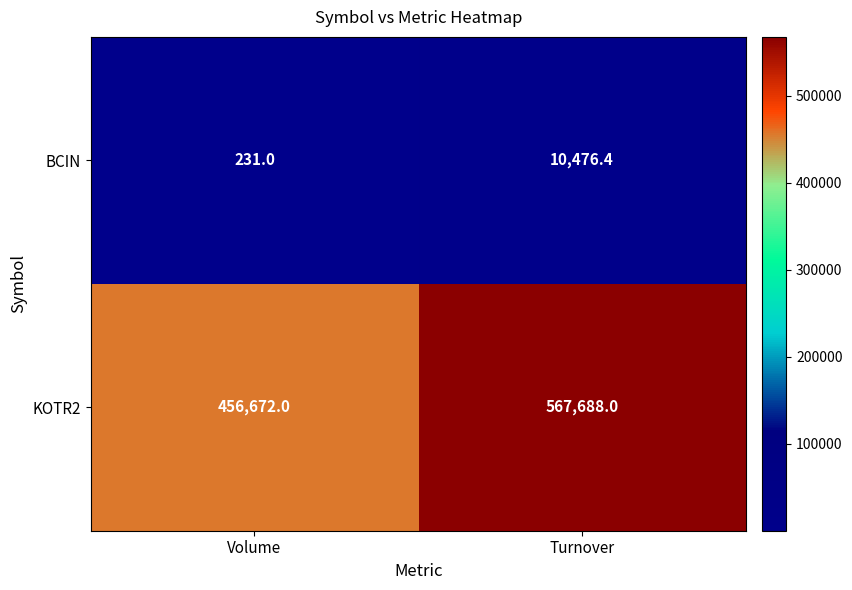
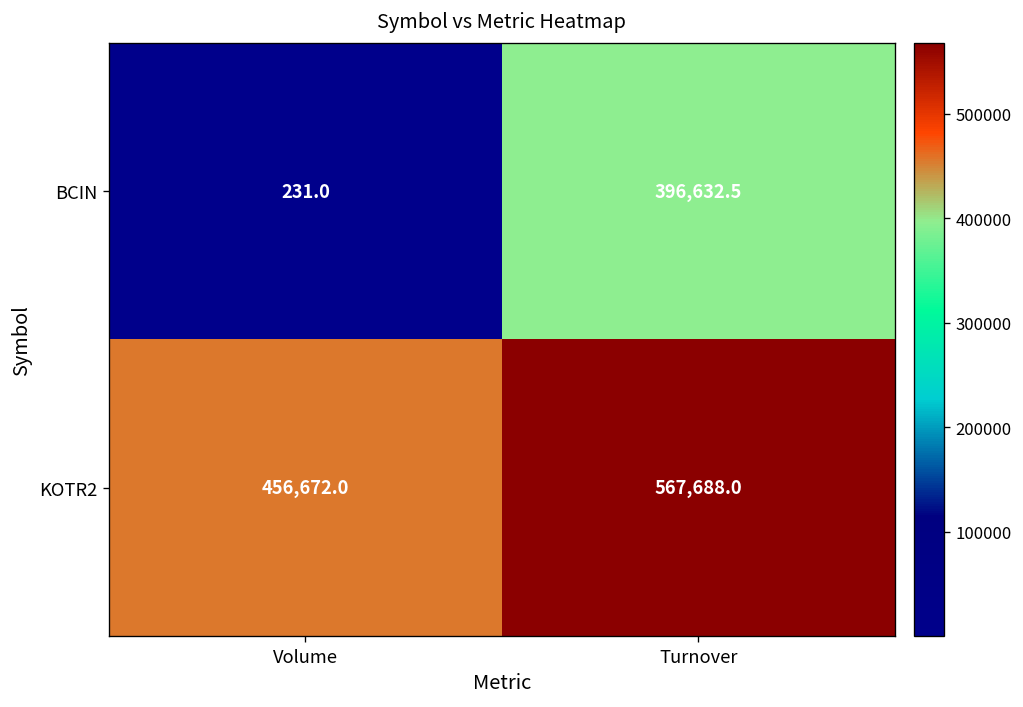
BCIN, Turnover: 10,476.4 -> 396,632.5
